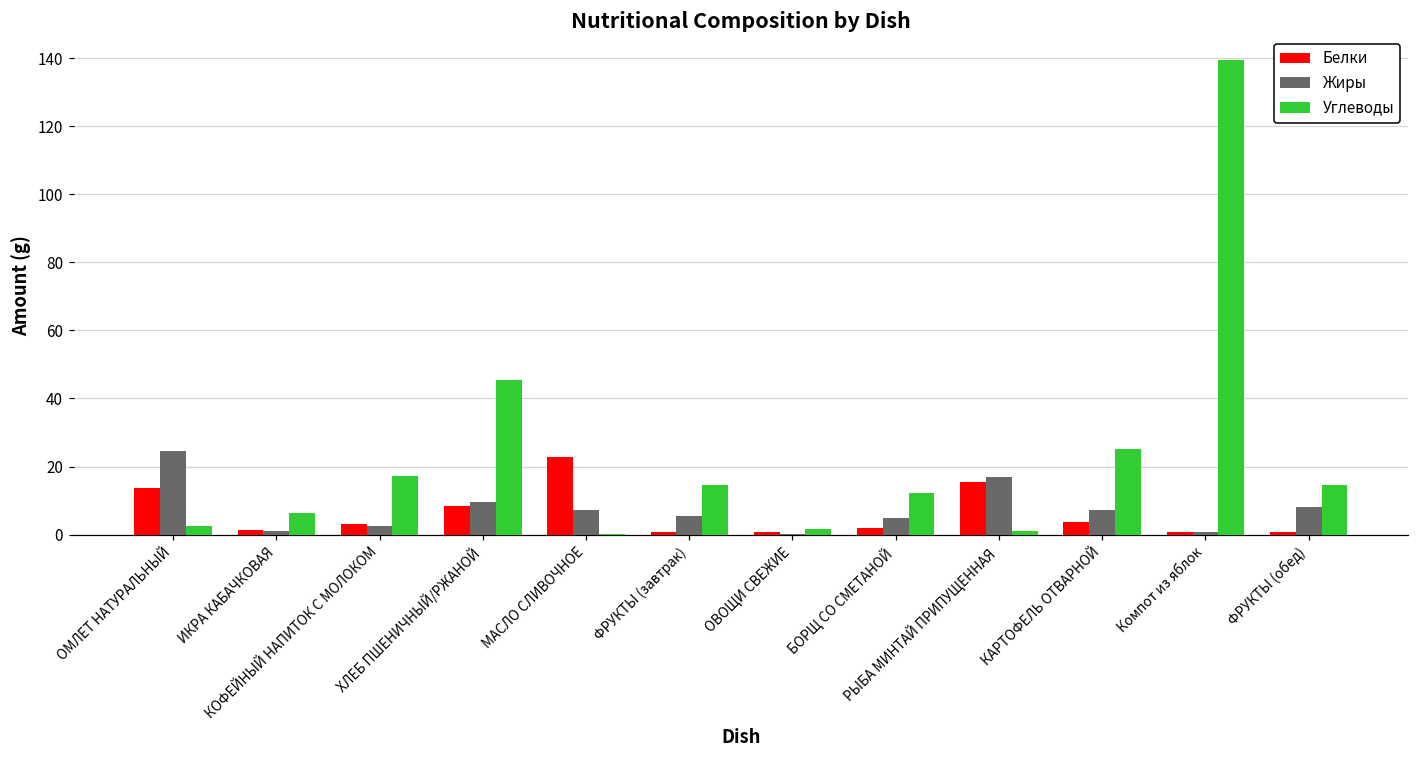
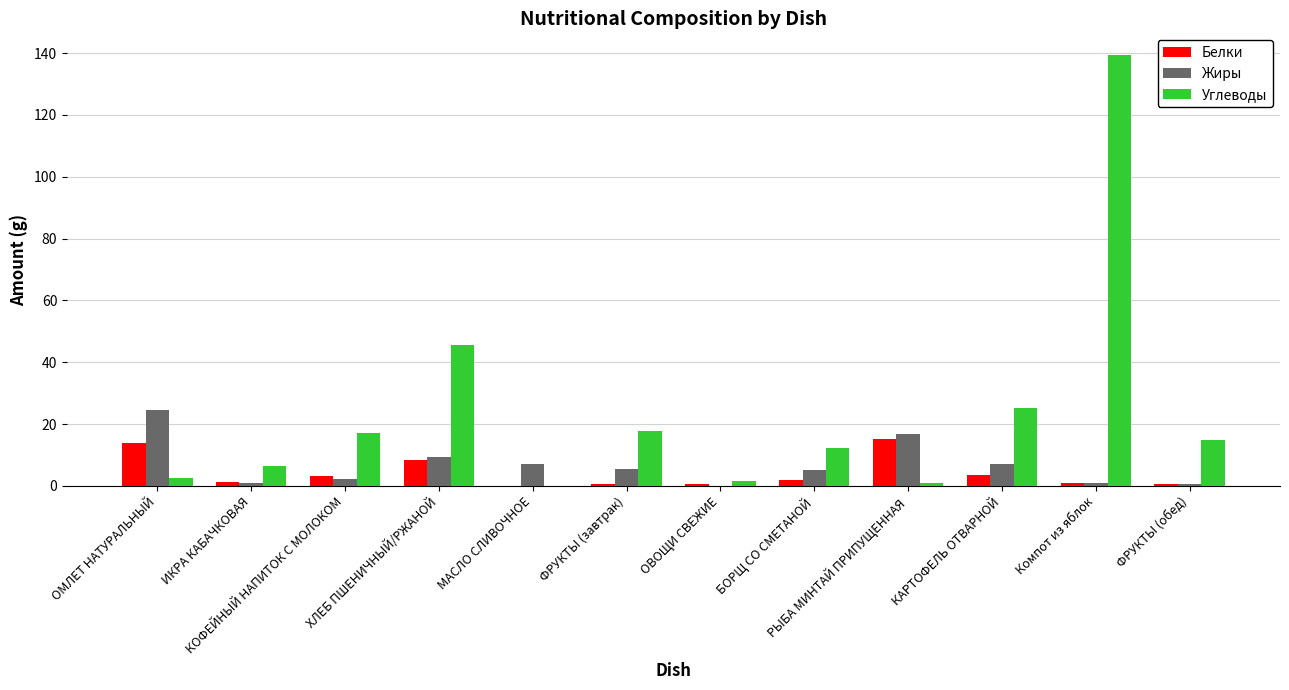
Белки, МАСЛО СЛИВОЧНОЕ: 23 -> 0
Углеводы, ФРУКТЫ (завтрак): 15 -> 18
Жиры, ФРУКТЫ (обед): 8 -> 1
